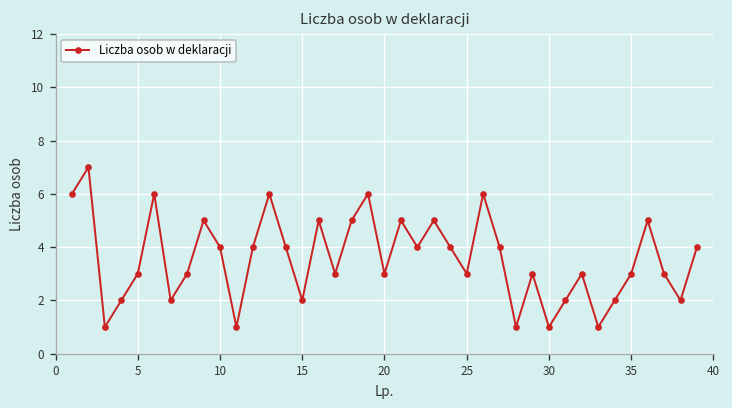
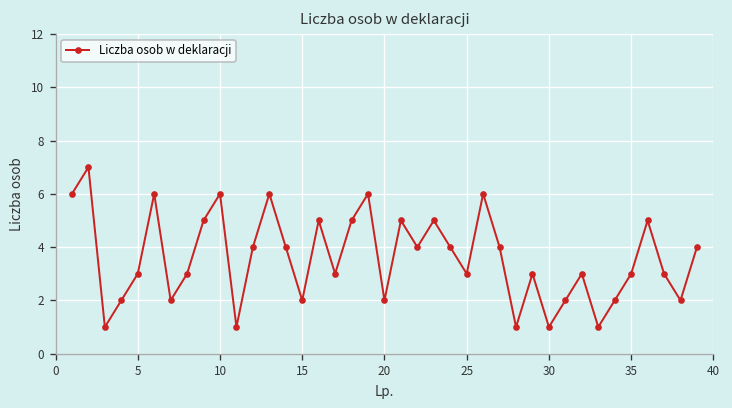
10: 4 -> 6
20: 3 -> 2
